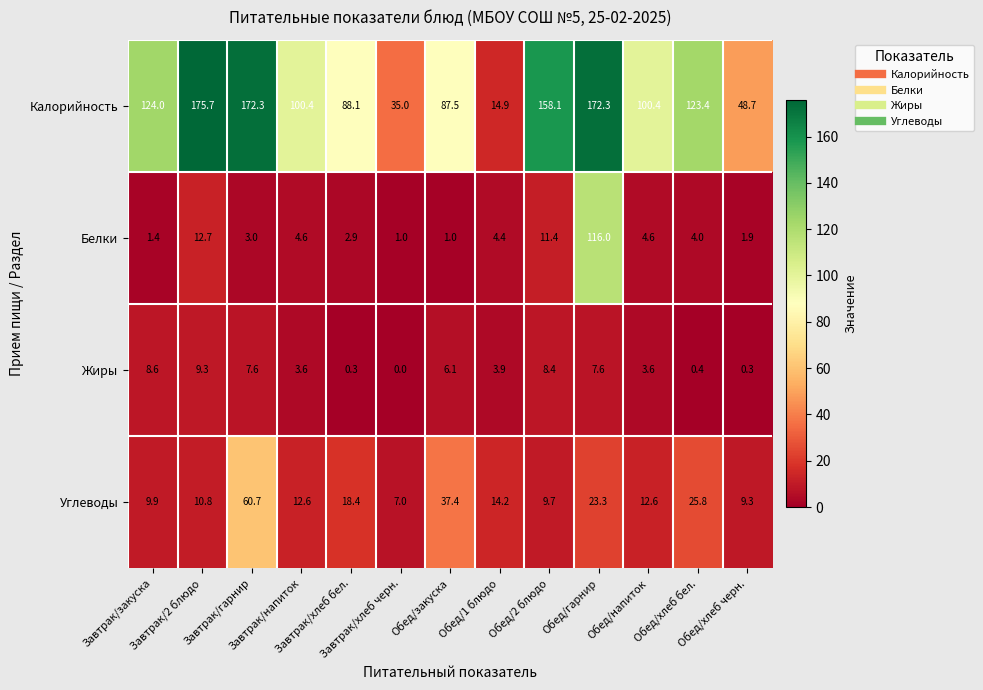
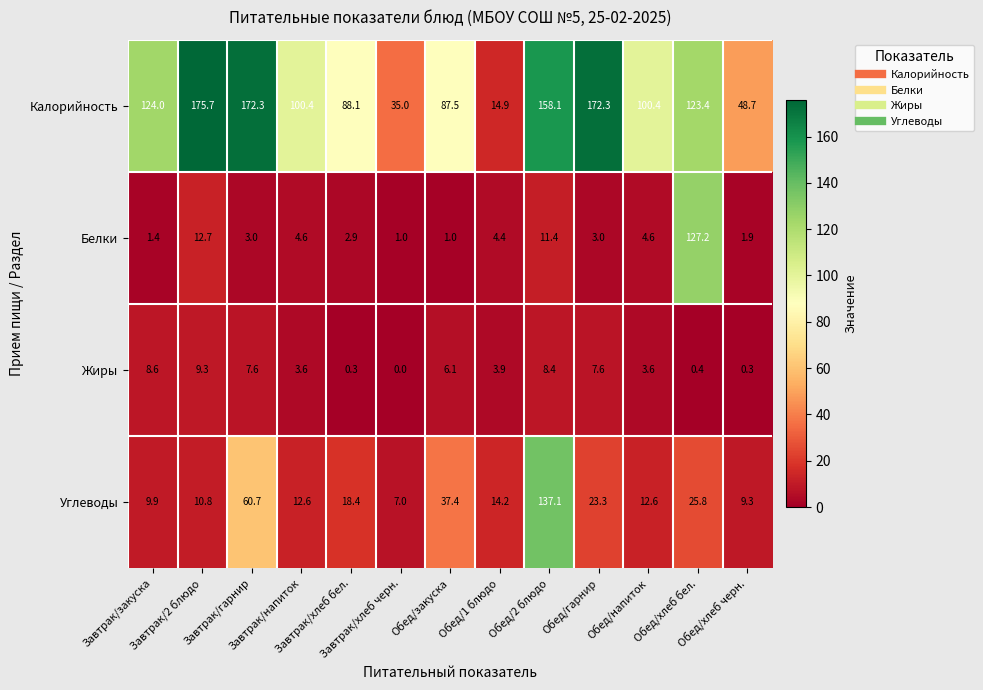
Белки, Обед/гарнир: 116.0 -> 3.0
Белки, Обед/хлеб бел.: 4.0 -> 127.2
Углеводы, Обед/2 блюдо: 9.7 -> 137.1
